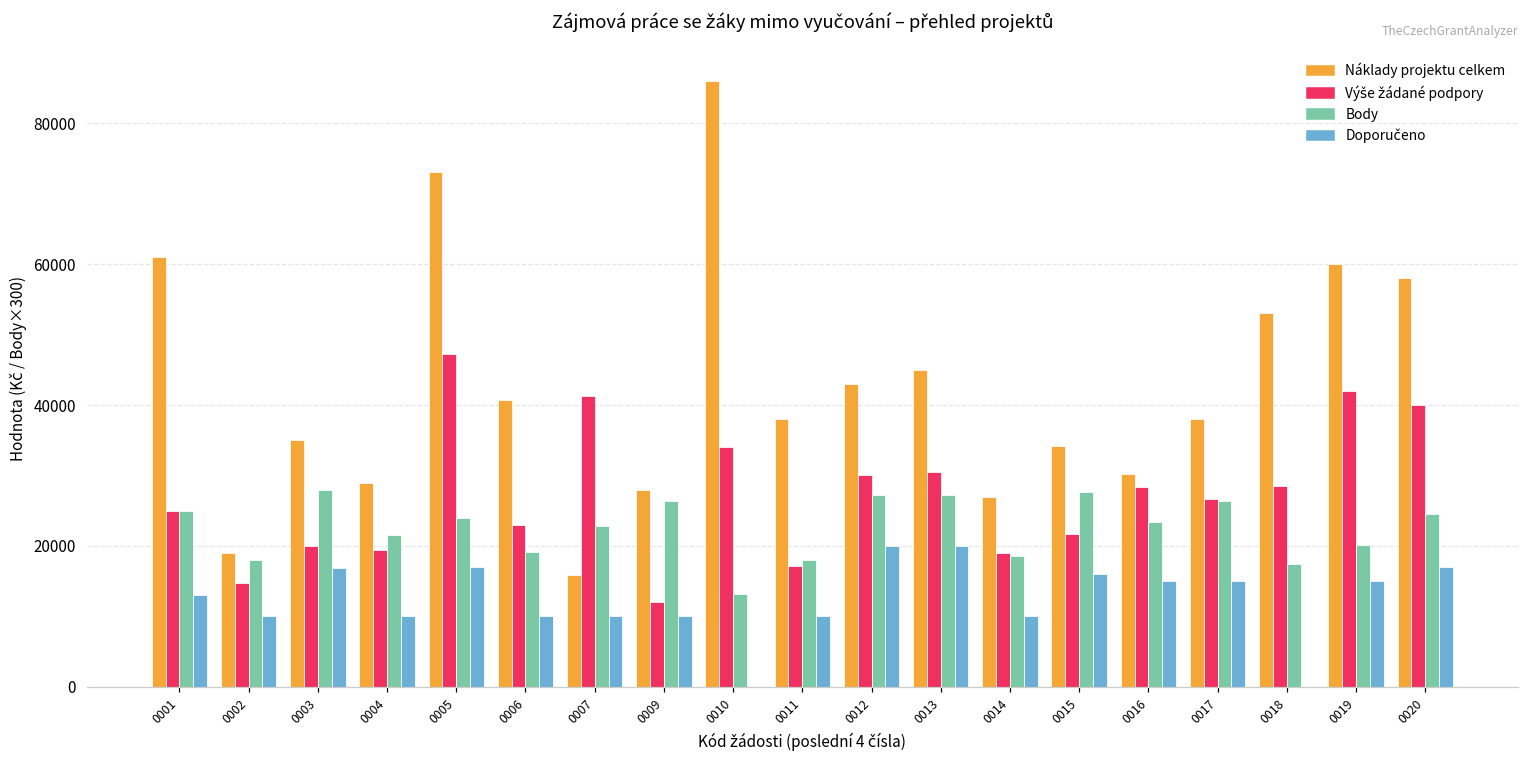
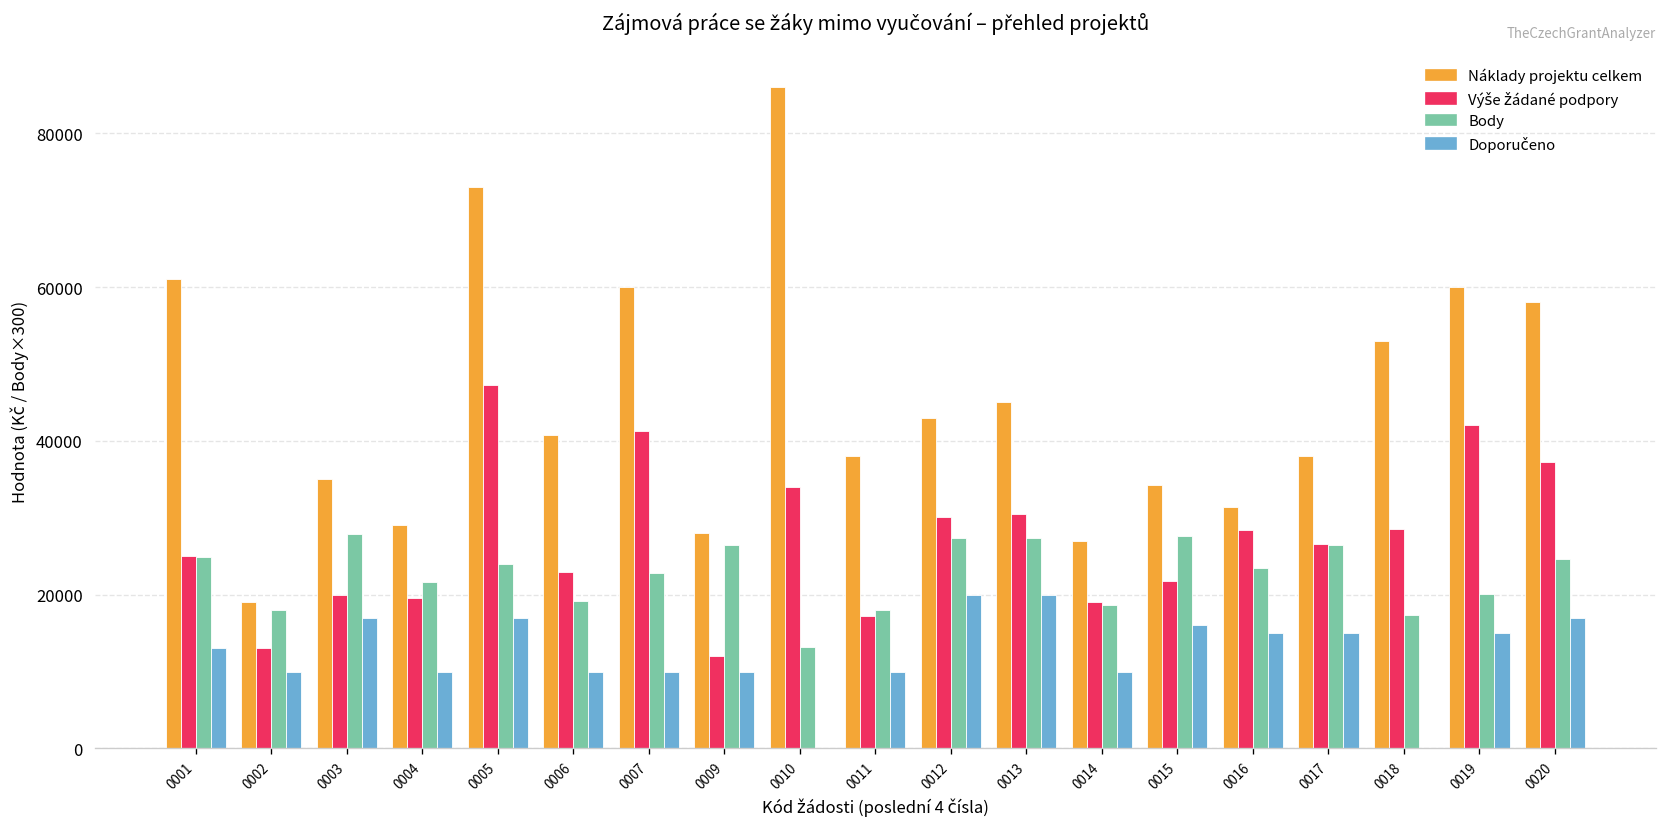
Výše žádané podpory, 0002: 15000 -> 13000
Náklady projektu celkem, 0007: 16000 -> 60000
Náklady projektu celkem, 0016: 30000 -> 31000
Výše žádané podpory, 0020: 40000 -> 37000
